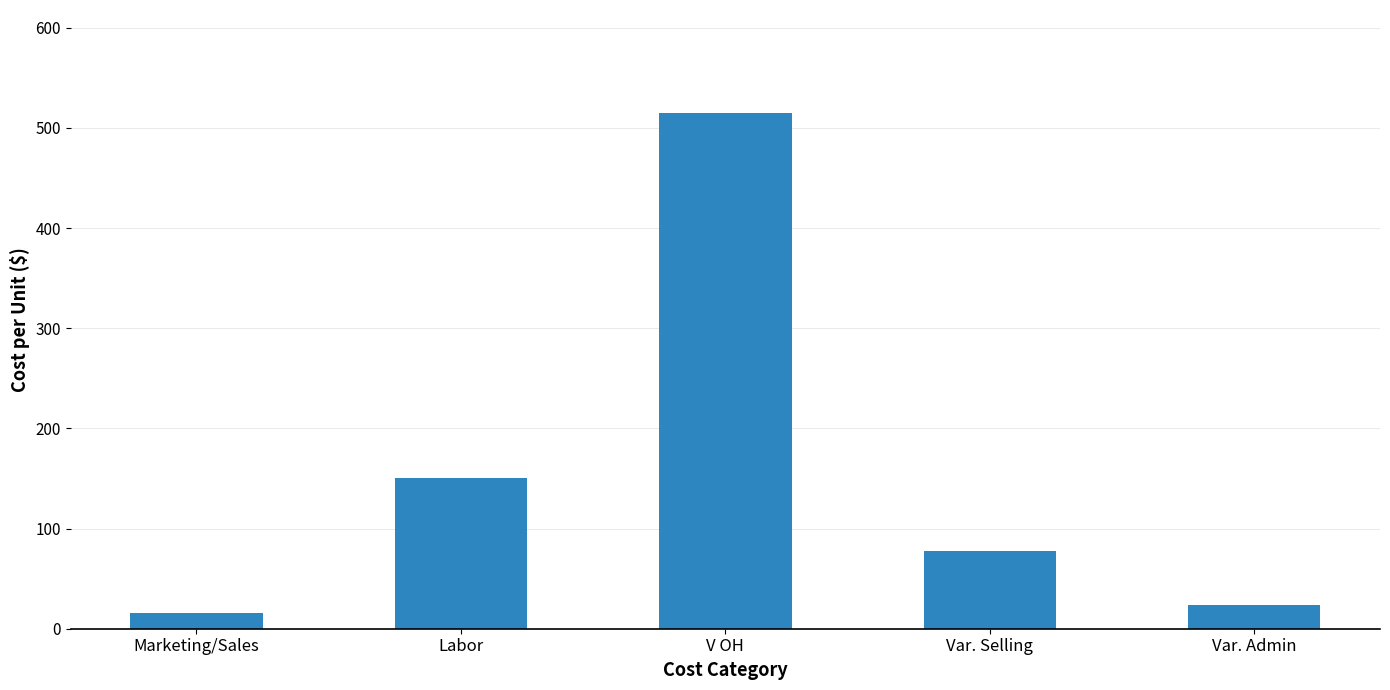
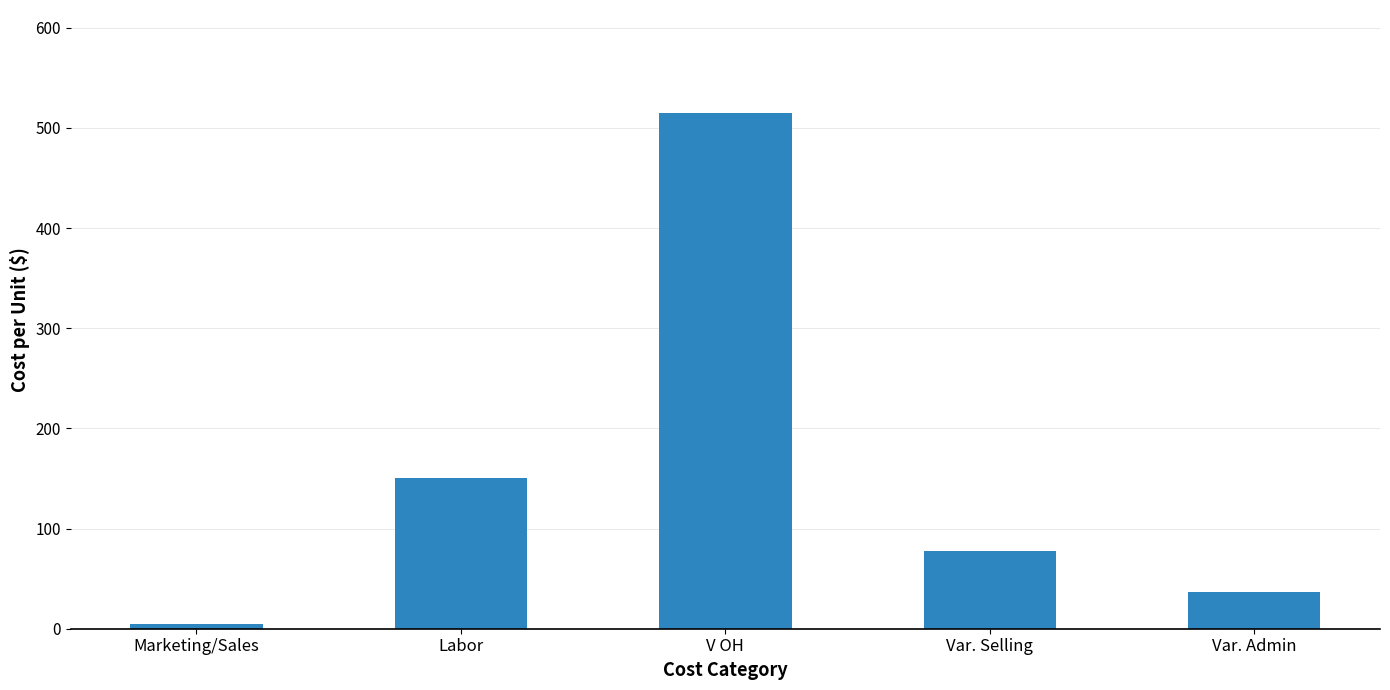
Marketing/Sales: 15 -> 5
Var. Admin: 24 -> 37
